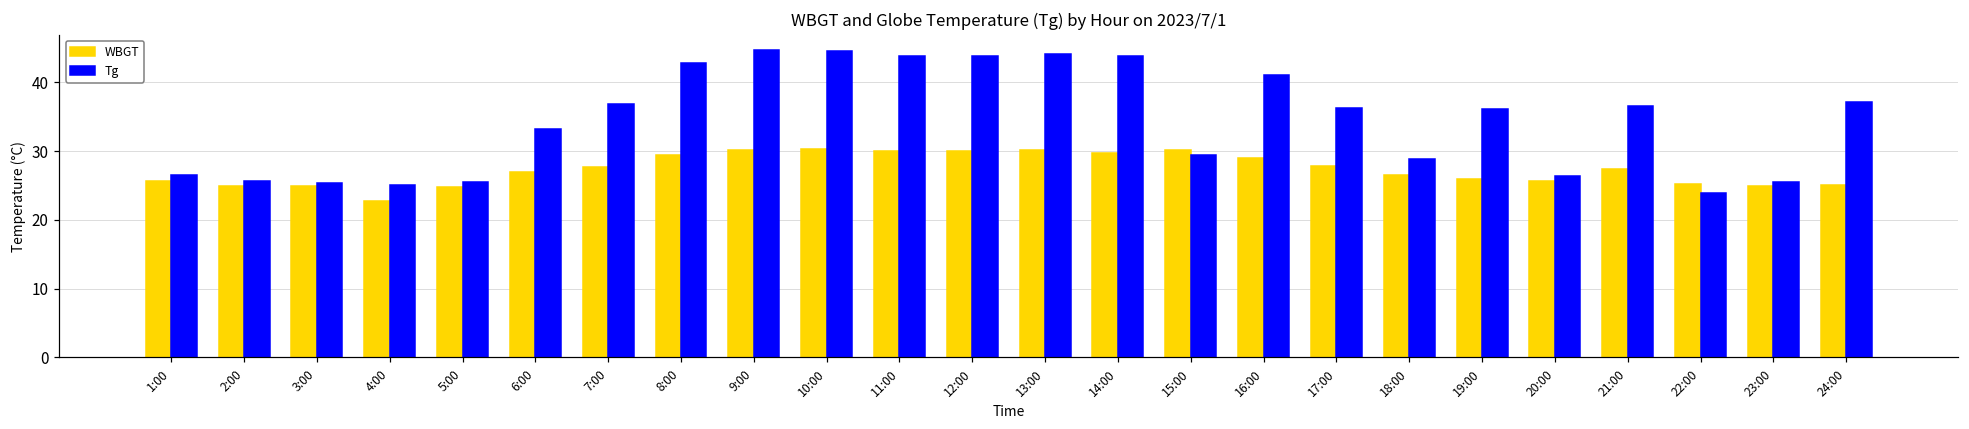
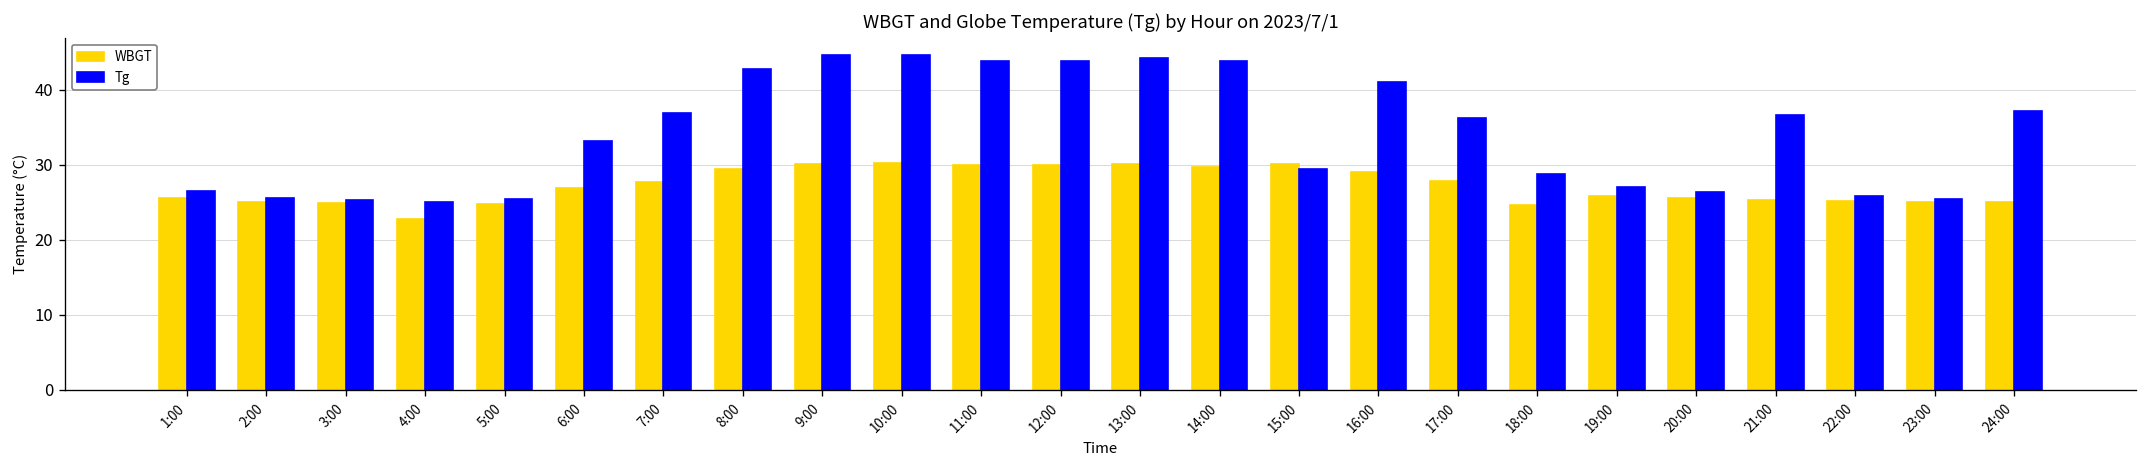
WBGT, 18:00: 27 -> 25
Tg, 19:00: 36 -> 27
WBGT, 21:00: 27 -> 25
Tg, 22:00: 24 -> 26
